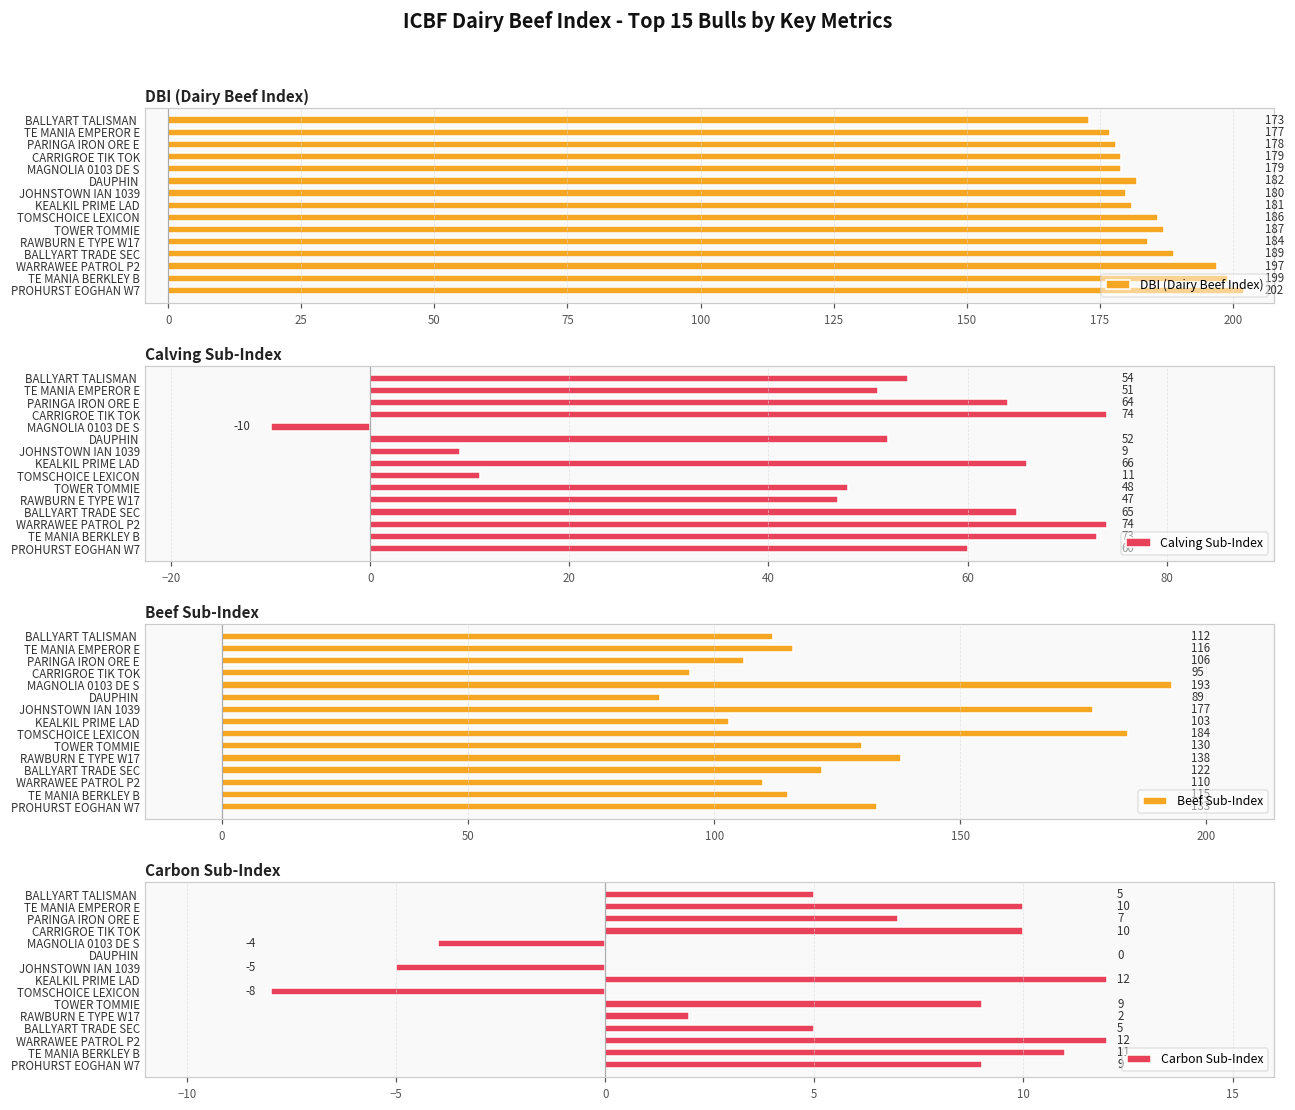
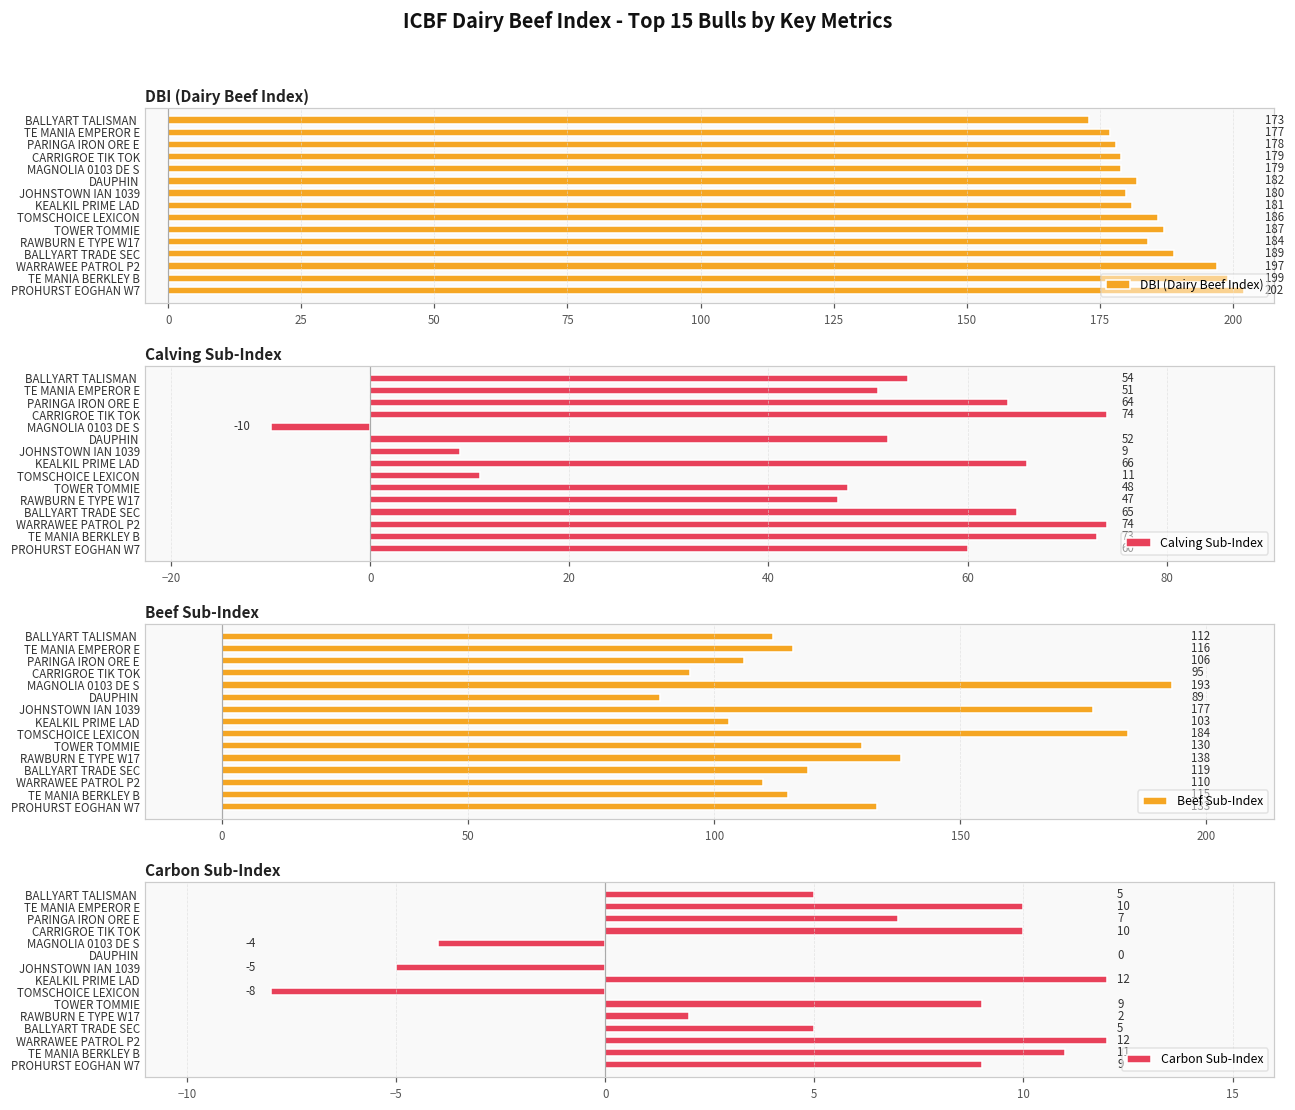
Beef Sub-Index, BALLYART TRADE SEC: 122 -> 119
